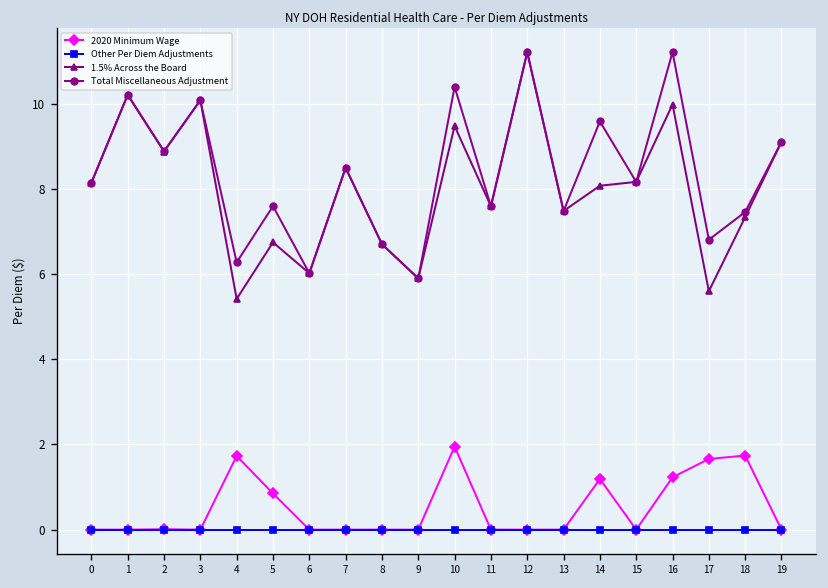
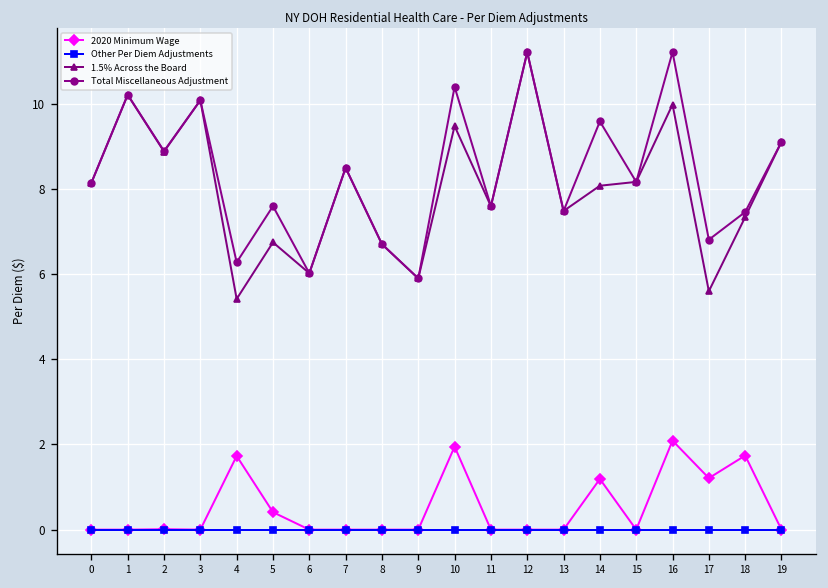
2020 Minimum Wage, 5: 0.9 -> 0.4
2020 Minimum Wage, 16: 1.2 -> 2.1
2020 Minimum Wage, 17: 1.7 -> 1.2
